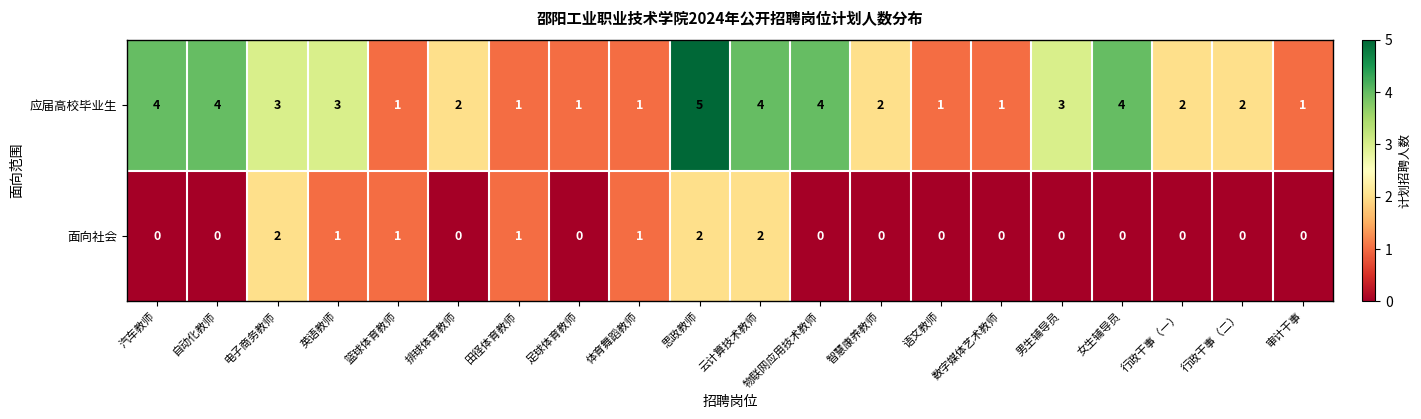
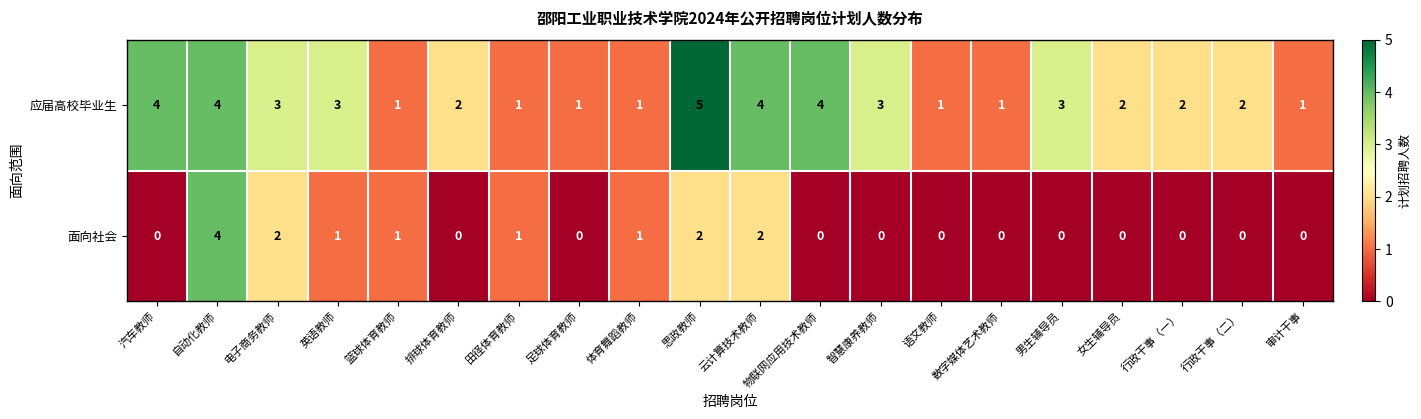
应届高校毕业生, 智慧康养教师: 2 -> 3
应届高校毕业生, 女生辅导员: 4 -> 2
面向社会, 自动化教师: 0 -> 4
